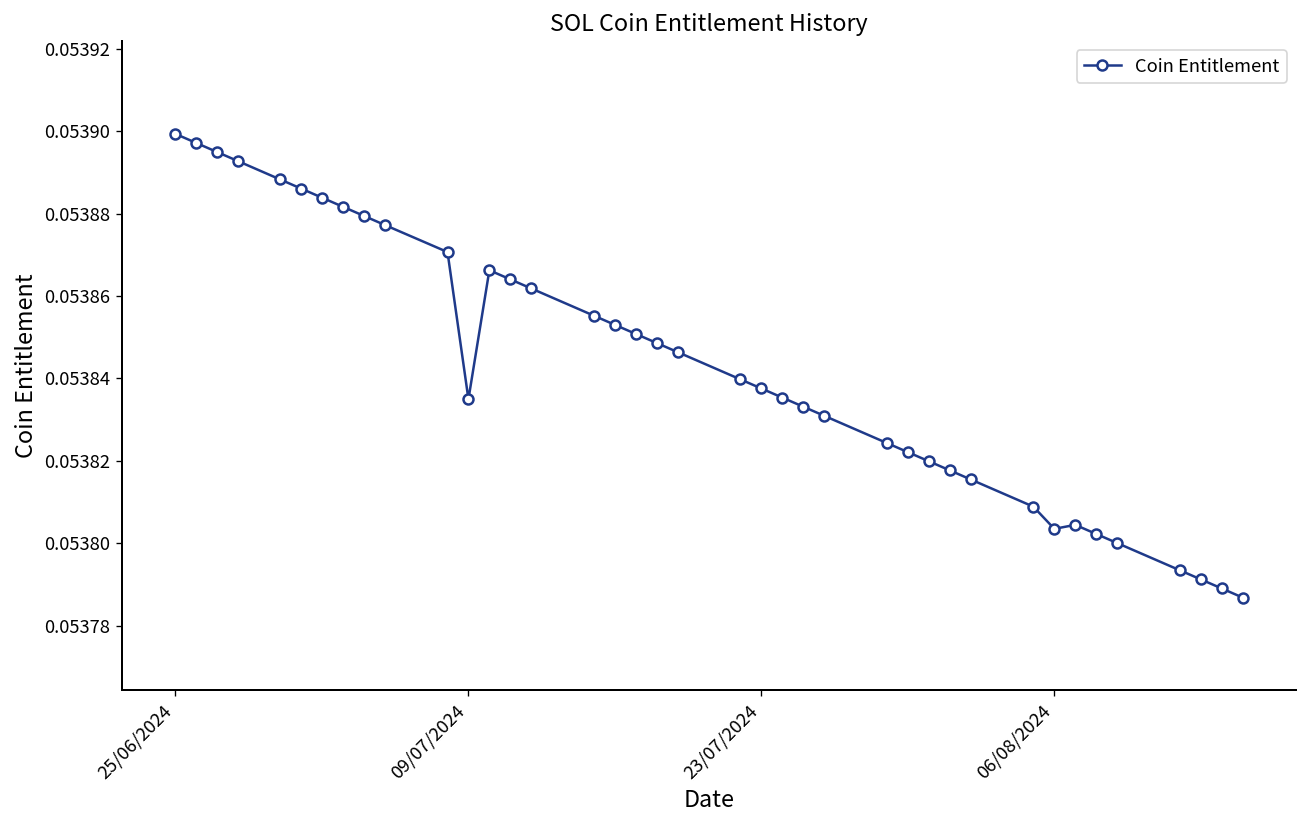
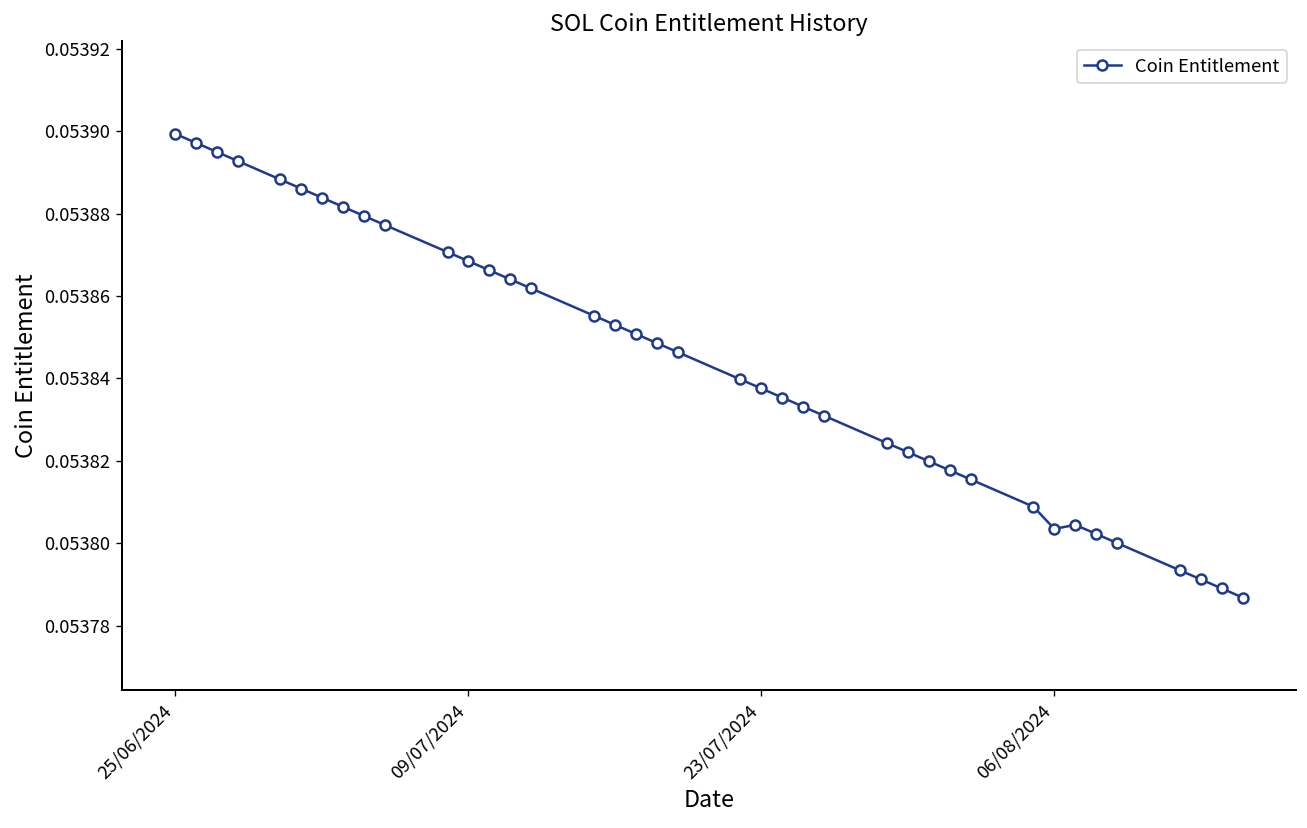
09/07/2024: 0.053835 -> 0.053868
